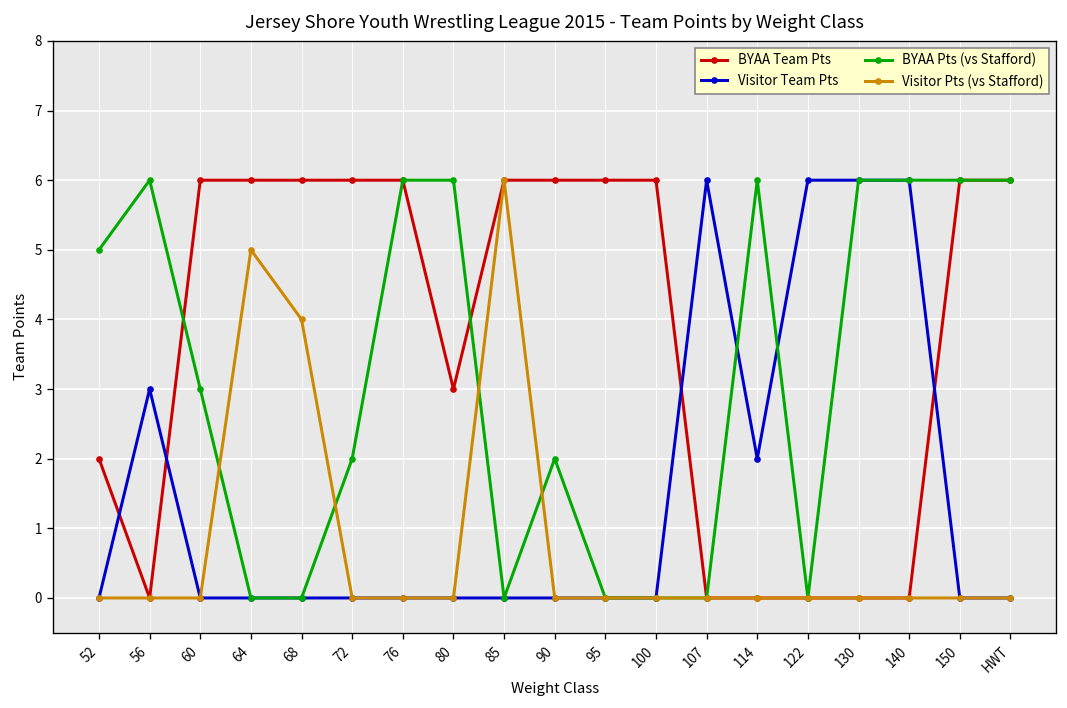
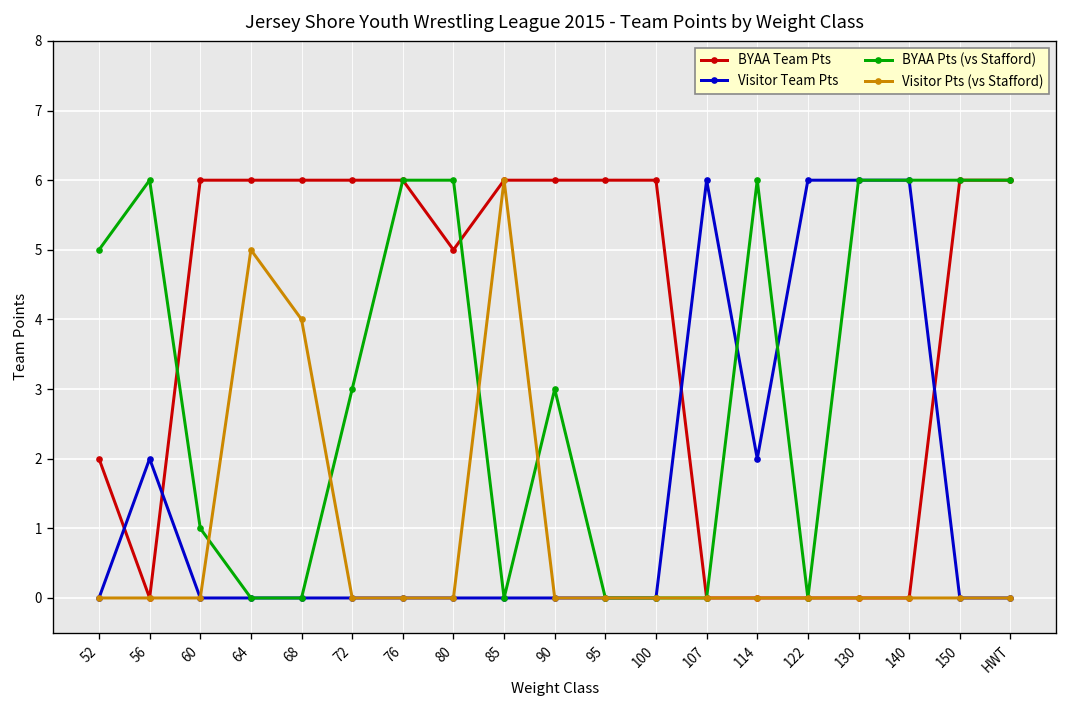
Visitor Team Pts, 56: 3 -> 2
BYAA Pts (vs Stafford), 60: 3 -> 1
BYAA Pts (vs Stafford), 72: 2 -> 3
BYAA Team Pts, 80: 3 -> 5
BYAA Pts (vs Stafford), 90: 2 -> 3
